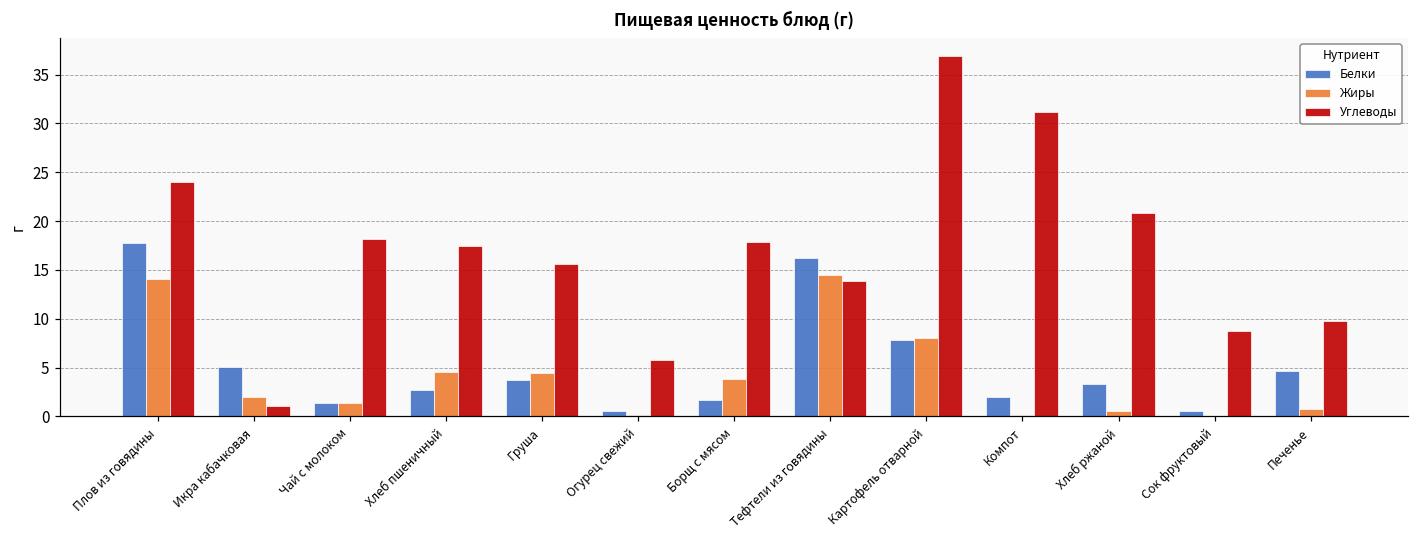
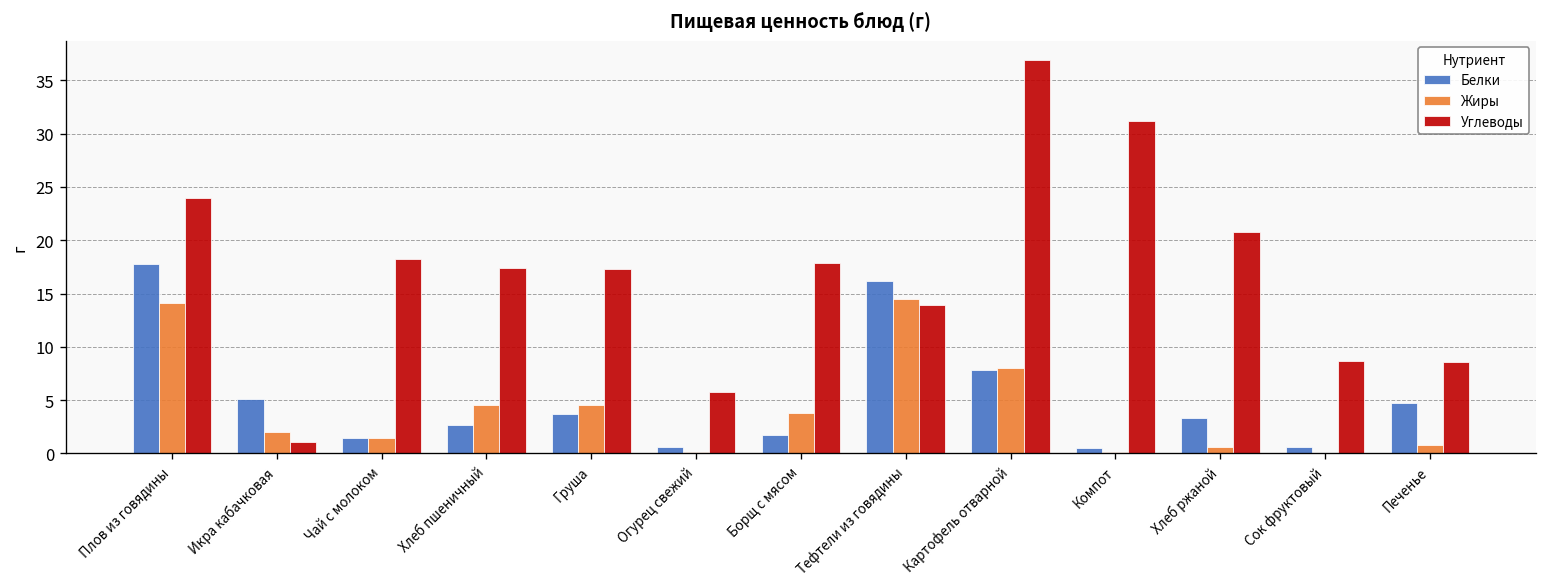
Углеводы, Груша: 16 -> 17
Белки, Компот: 2 -> 1
Углеводы, Печенье: 10 -> 9
